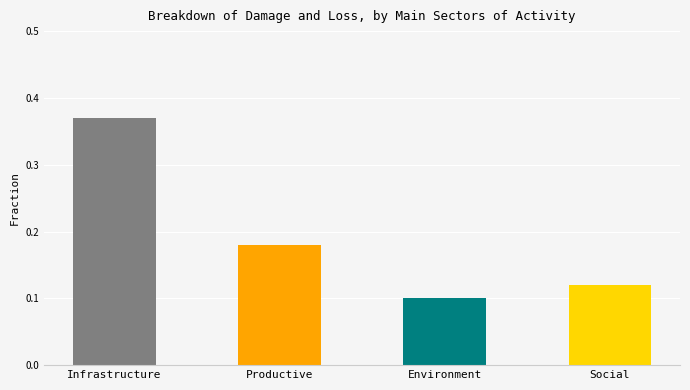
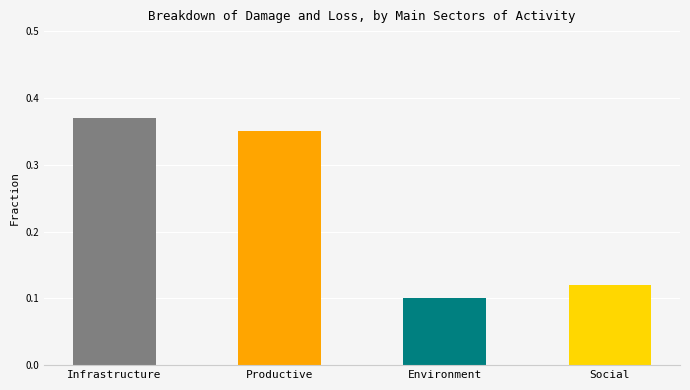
Productive: 0.18 -> 0.35
